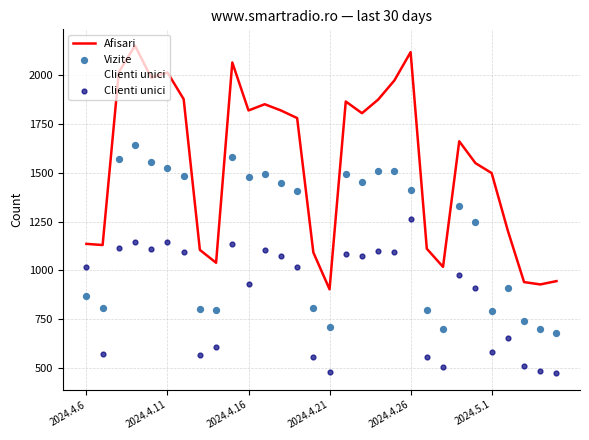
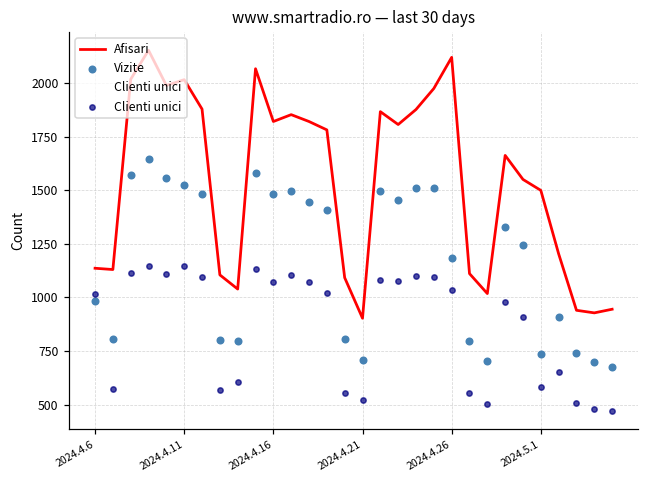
Vizite, 2024.4.6: 870 -> 990
Clienti unici, 2024.4.16: 930 -> 1070
Clienti unici, 2024.4.21: 480 -> 520
Clienti unici, 2024.4.26: 1260 -> 1040
Vizite, 2024.4.26: 1410 -> 1190
Vizite, 2024.5.1: 790 -> 740
